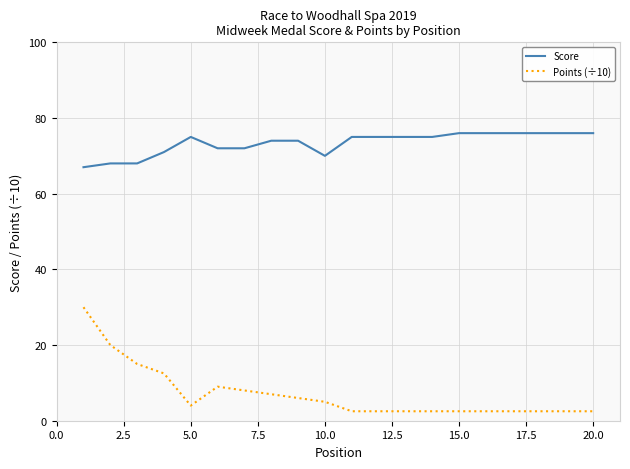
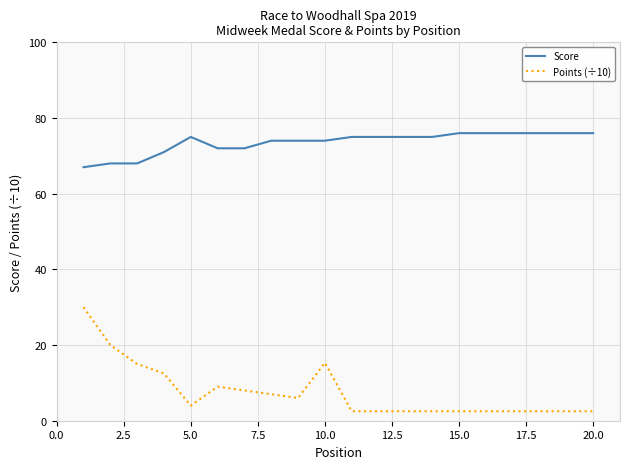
Score, 10.0: 70 -> 74
Points (÷10), 10.0: 5 -> 15
